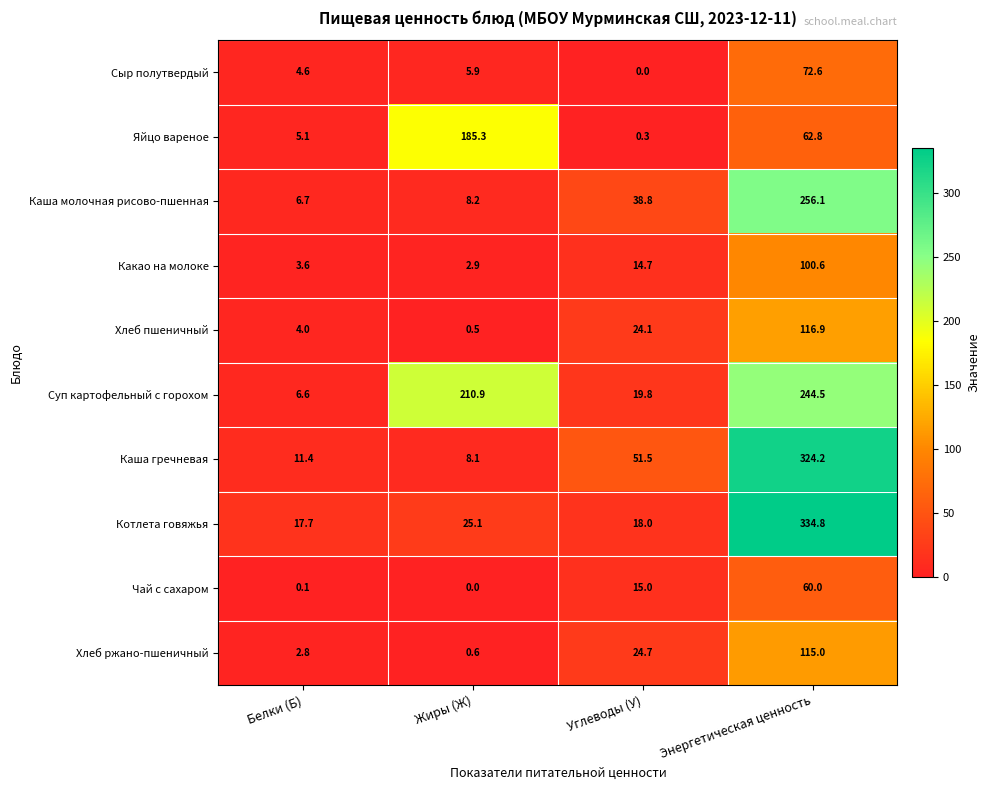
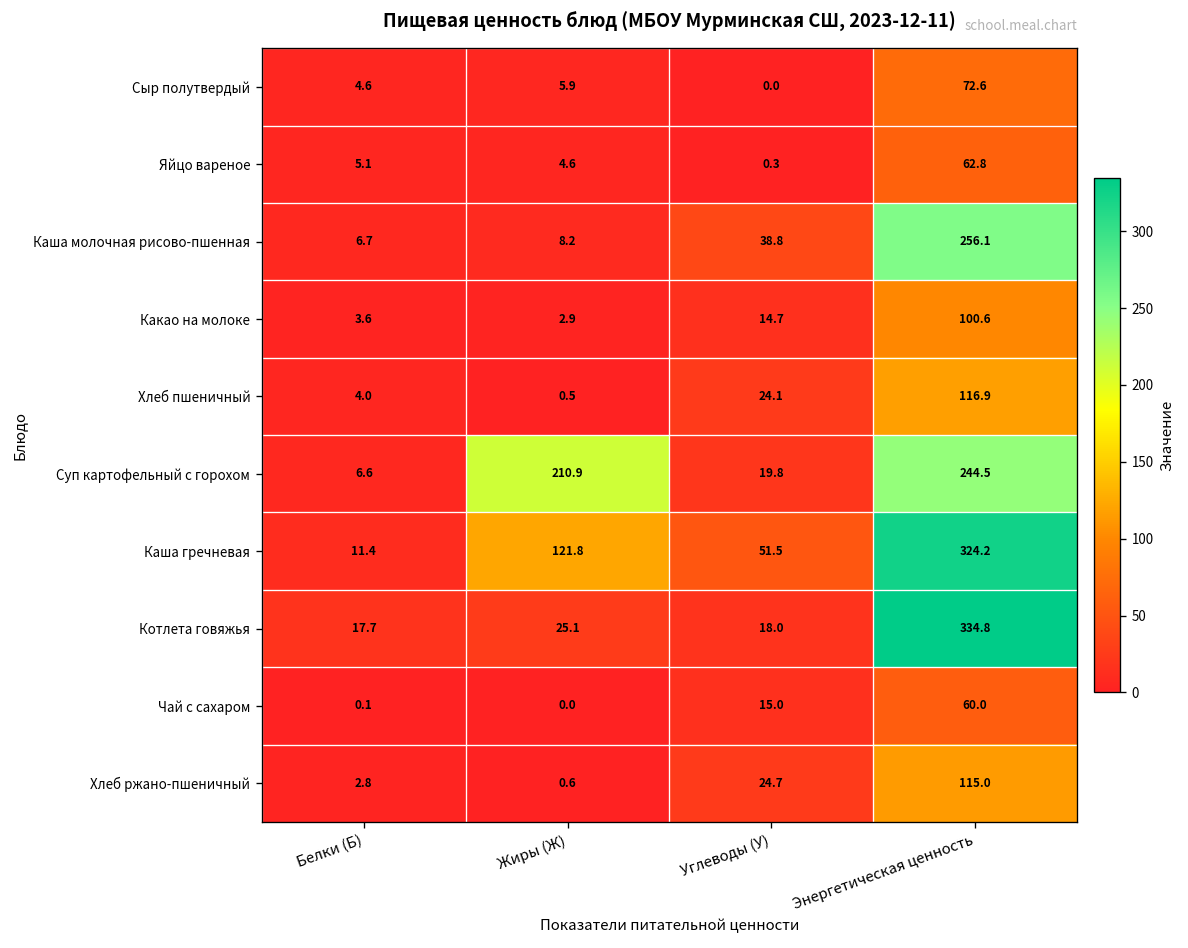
Яйцо вареное, Жиры (Ж): 185.3 -> 4.6
Каша гречневая, Жиры (Ж): 8.1 -> 121.8
